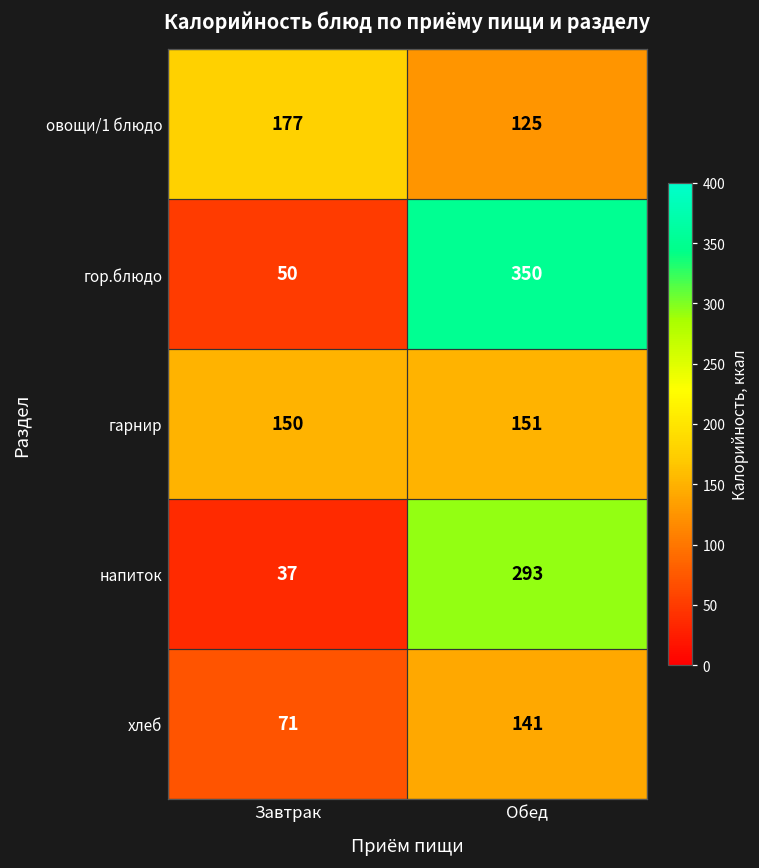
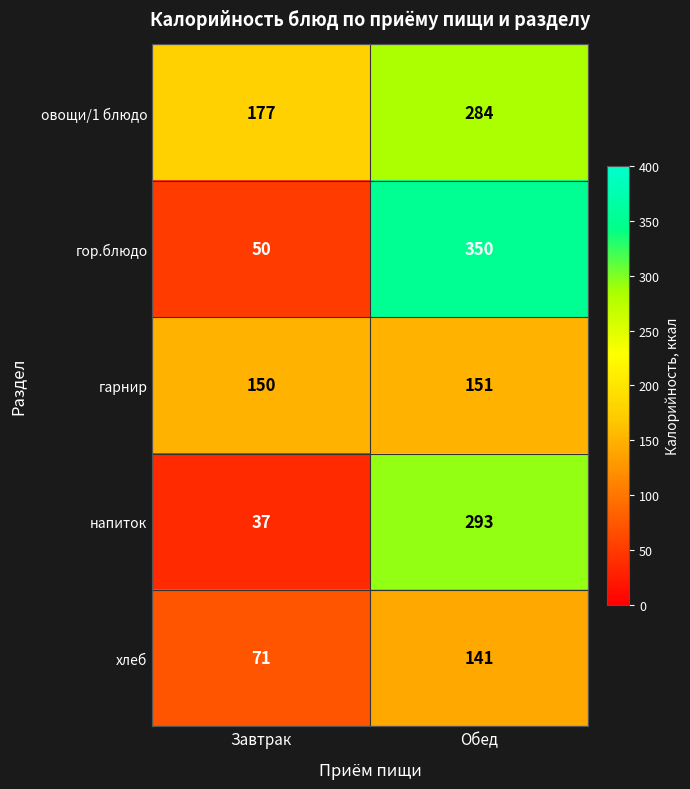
овощи/1 блюдо, Обед: 125 -> 284
